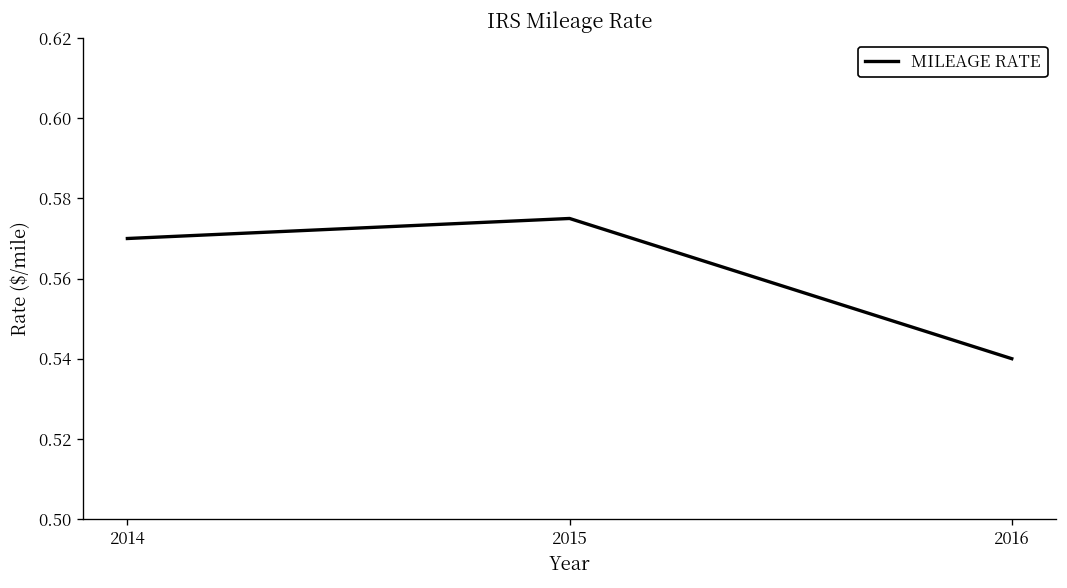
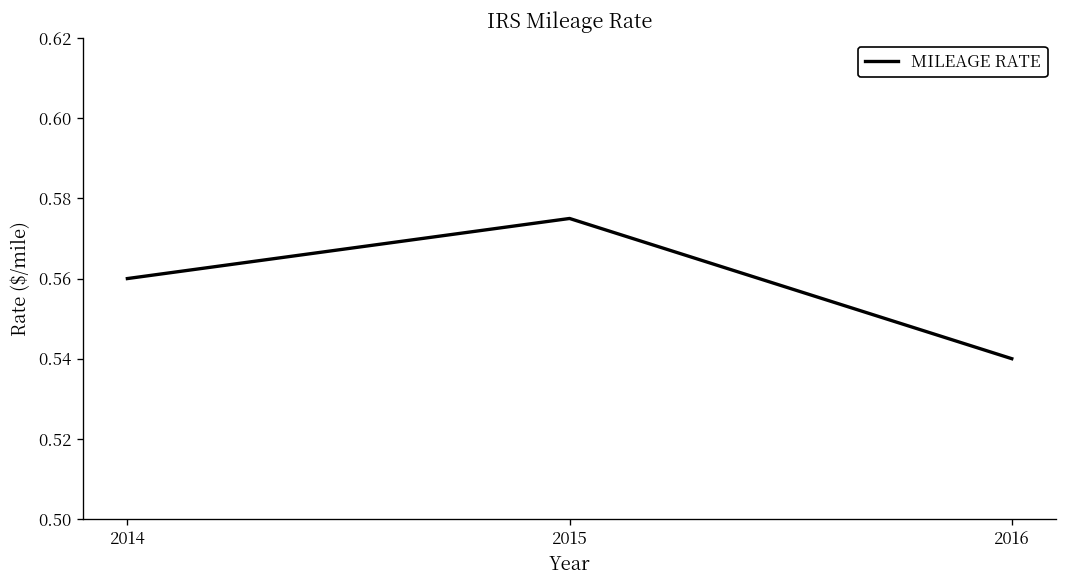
2014: 0.57 -> 0.56
